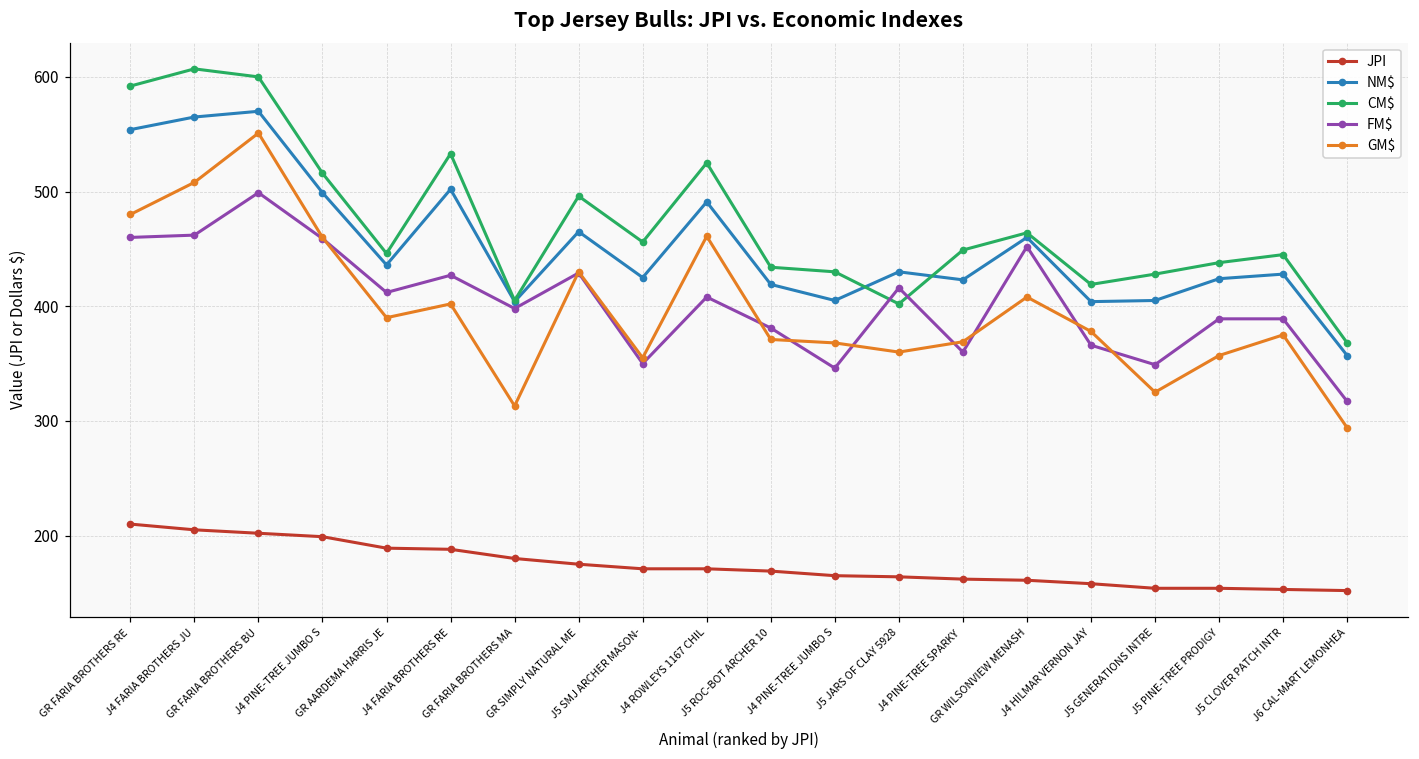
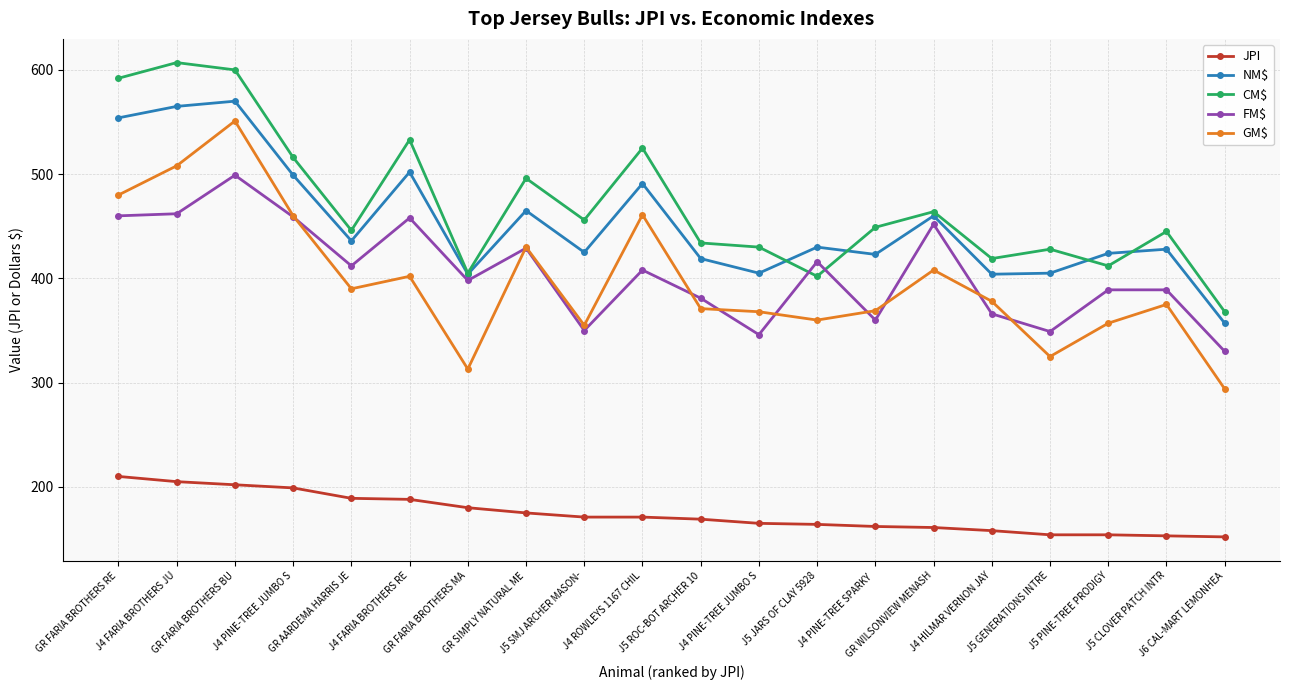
FM$, J4 FARIA BROTHERS RE: 427 -> 458
CM$, J5 PINE-TREE PRODIGY: 438 -> 412
FM$, J6 CAL-MART LEMONHEA: 317 -> 330
